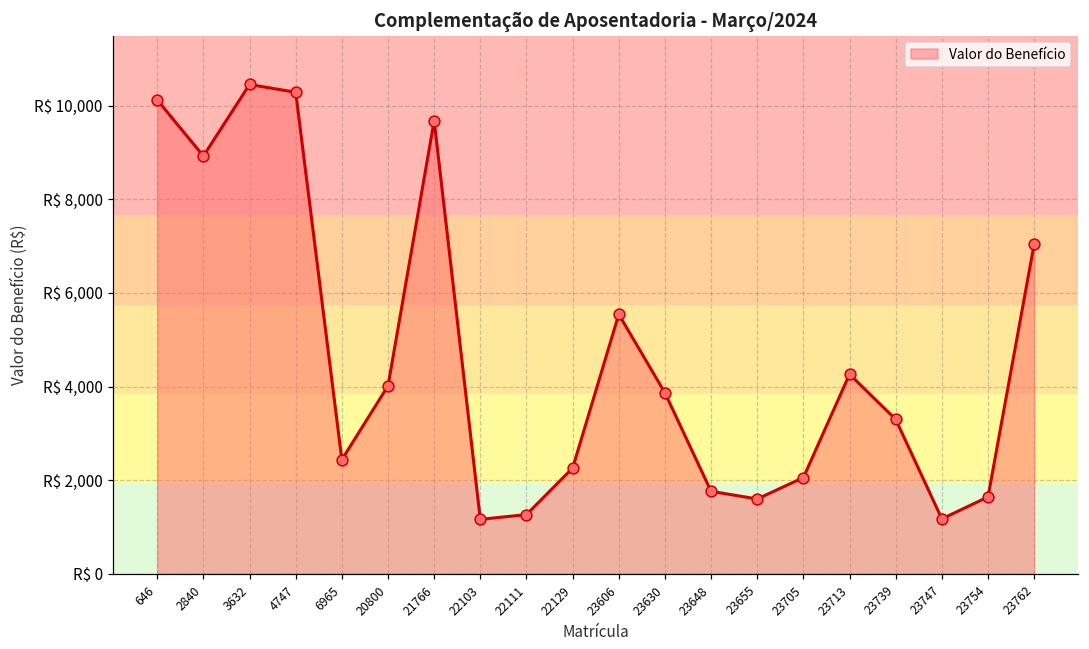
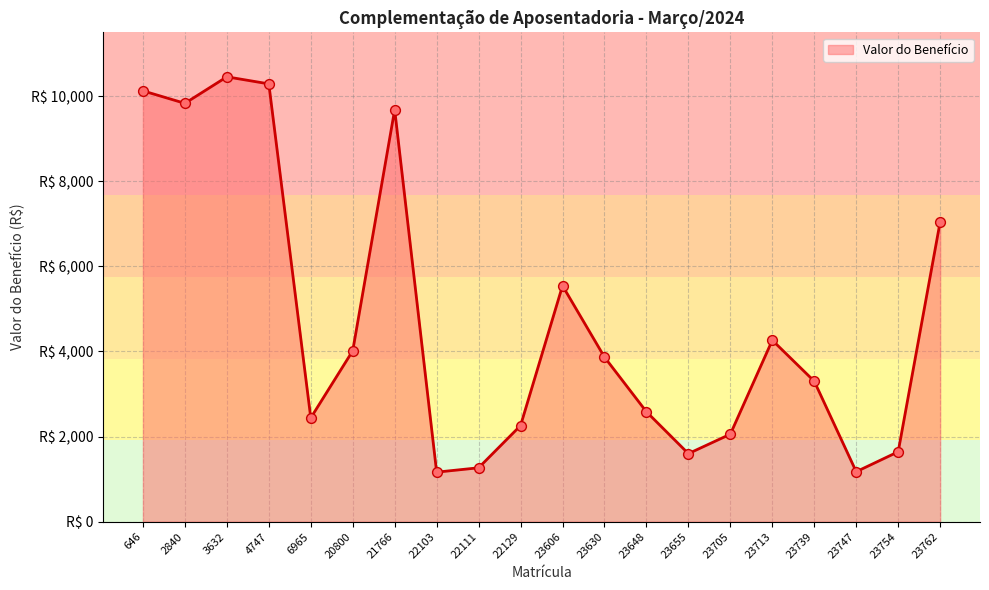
2840: R$ 8,900 -> R$ 9,800
23648: R$ 1,800 -> R$ 2,600
